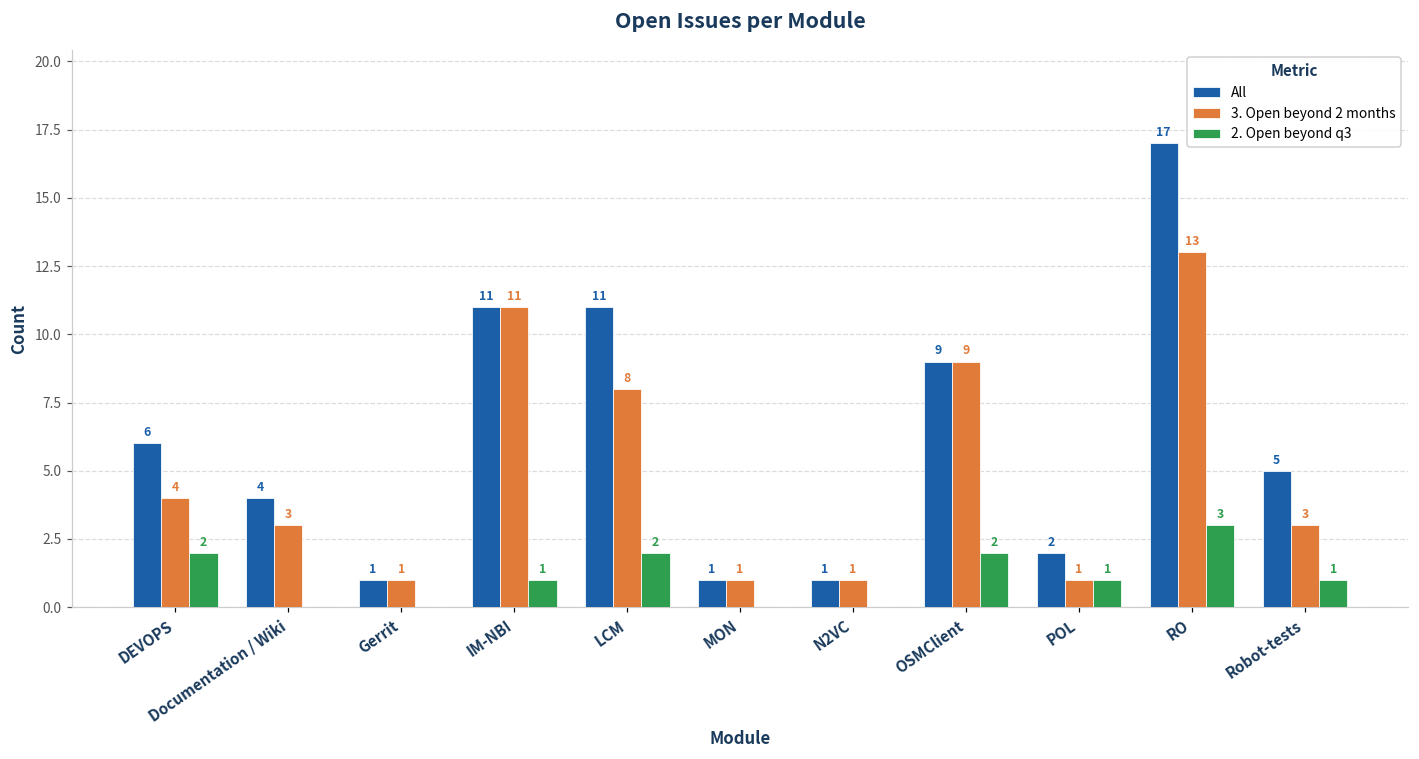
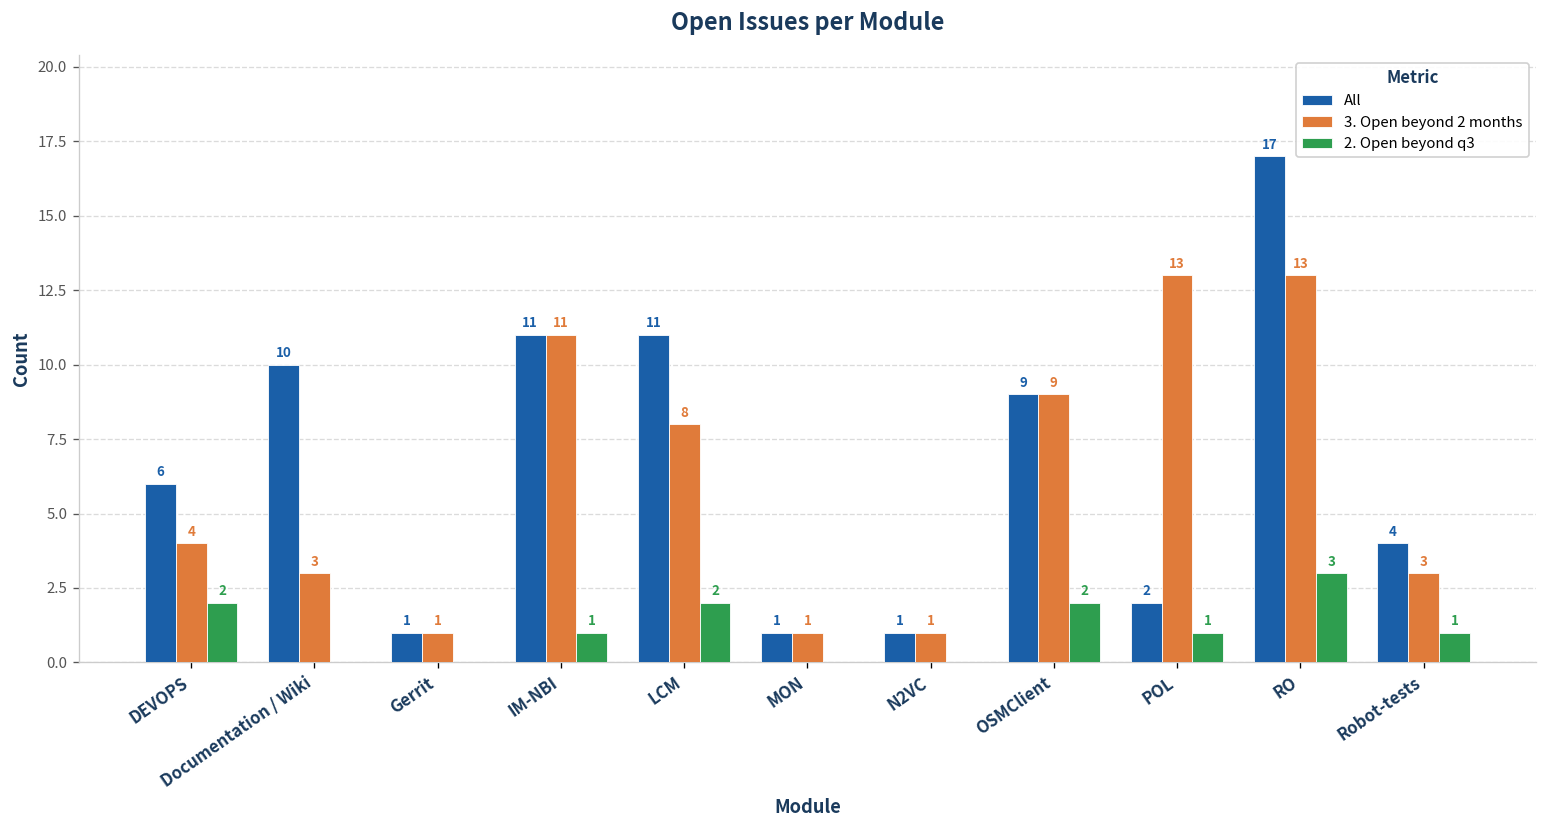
All, Documentation / Wiki: 4 -> 10
3. Open beyond 2 months, POL: 1 -> 13
All, Robot-tests: 5 -> 4
